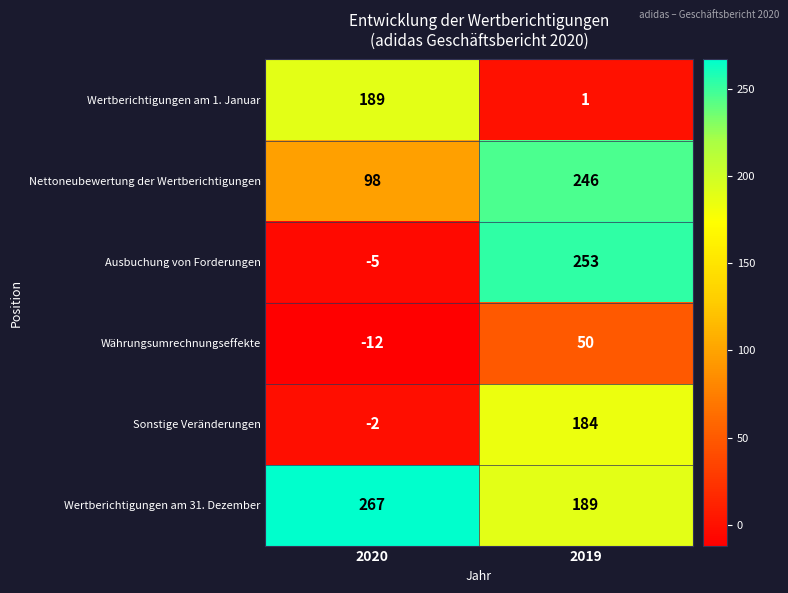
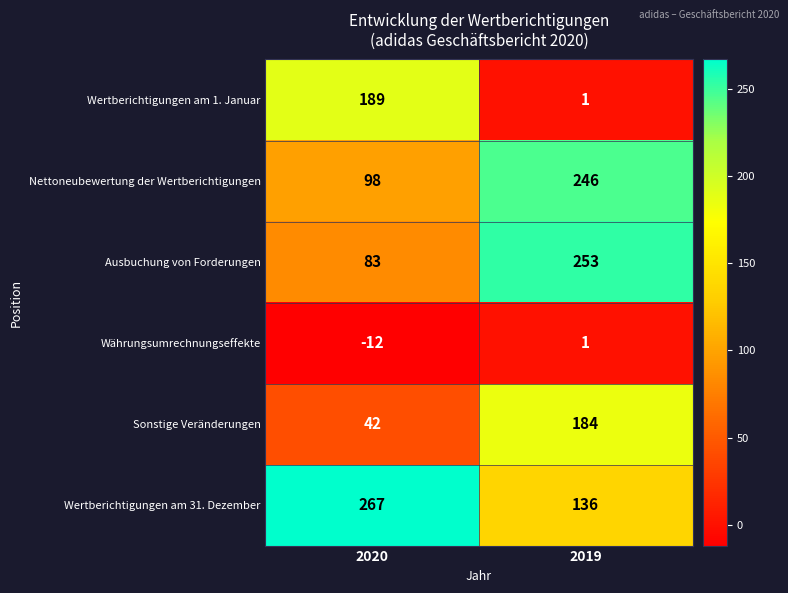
Ausbuchung von Forderungen, 2020: -5 -> 83
Währungsumrechnungseffekte, 2019: 50 -> 1
Sonstige Veränderungen, 2020: -2 -> 42
Wertberichtigungen am 31. Dezember, 2019: 189 -> 136
